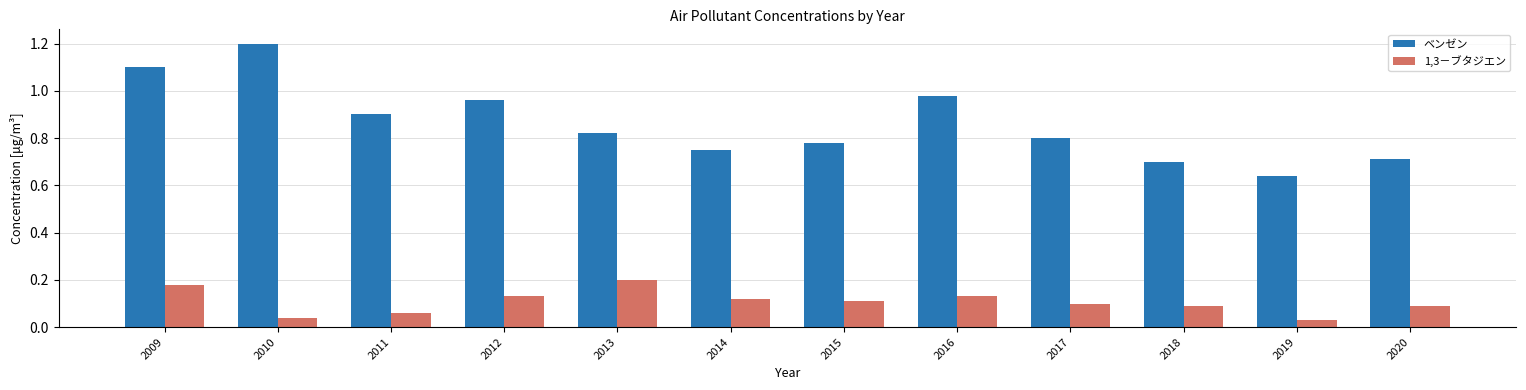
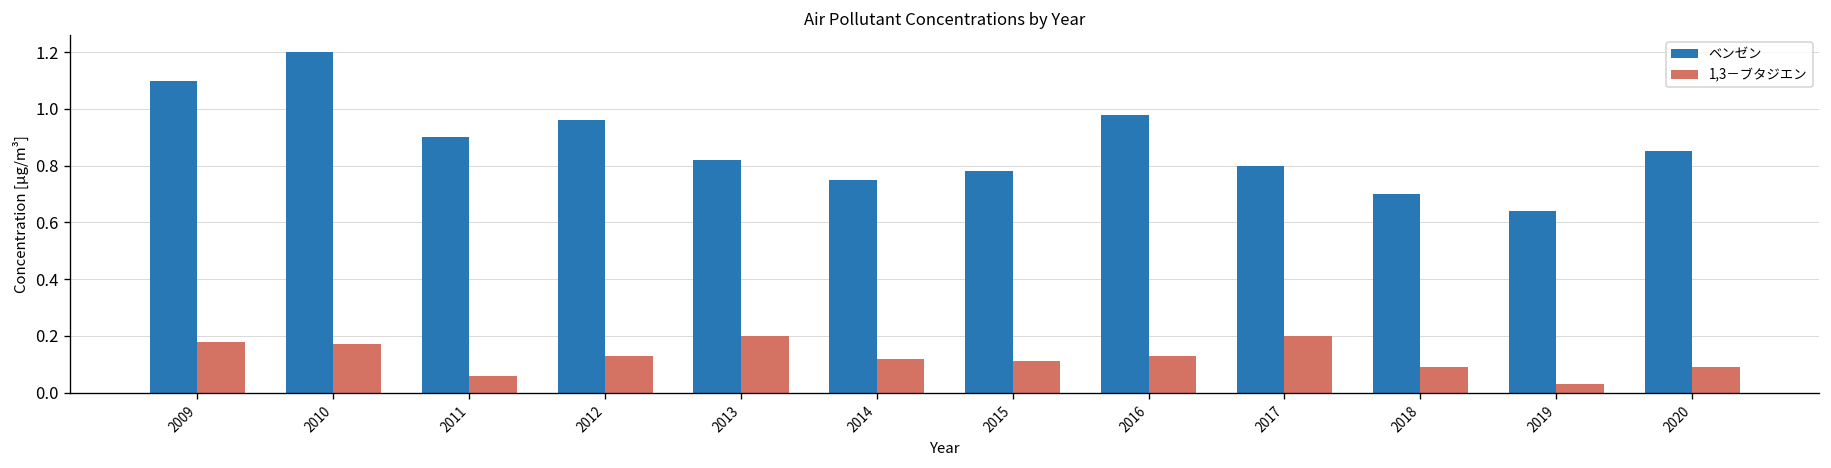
1,3－ブタジエン, 2010: 0.04 -> 0.17
1,3－ブタジエン, 2017: 0.1 -> 0.2
ベンゼン, 2020: 0.71 -> 0.85
